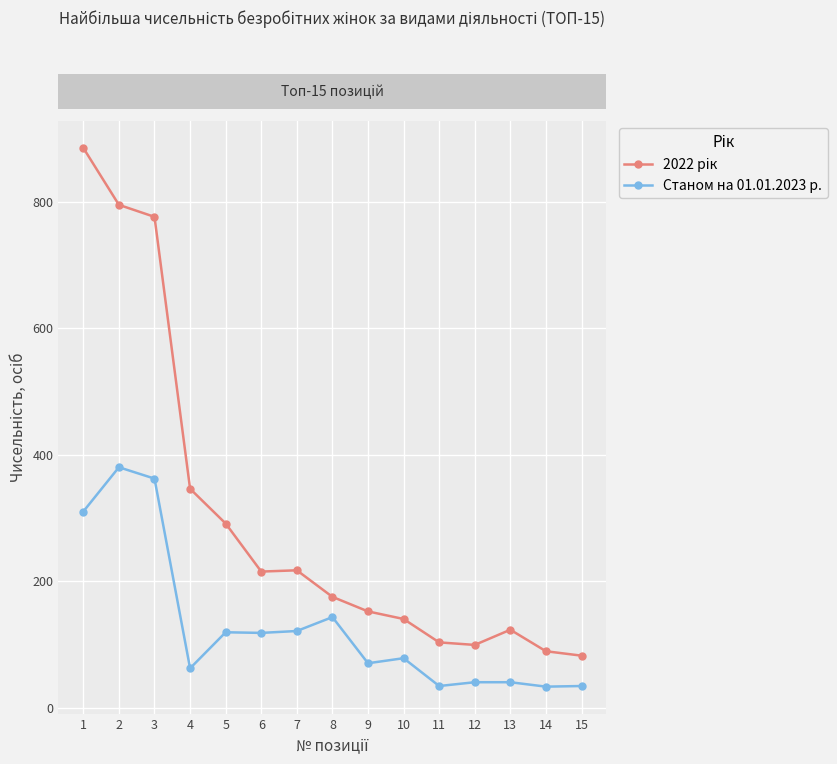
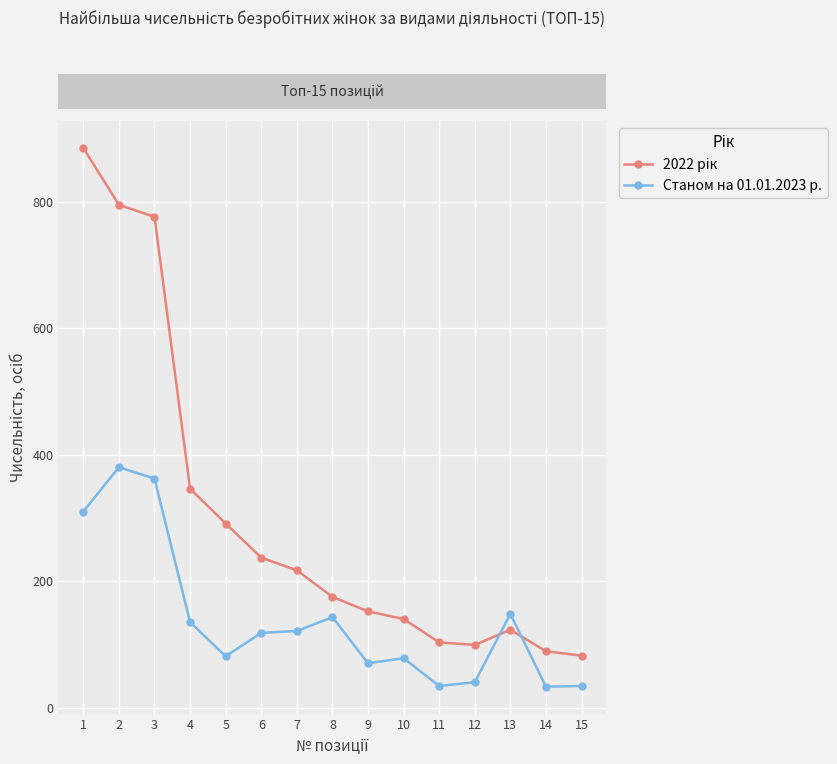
Станом на 01.01.2023 р., 4: 60 -> 140
Станом на 01.01.2023 р., 5: 120 -> 80
2022 рік, 6: 220 -> 240
Станом на 01.01.2023 р., 13: 40 -> 150
